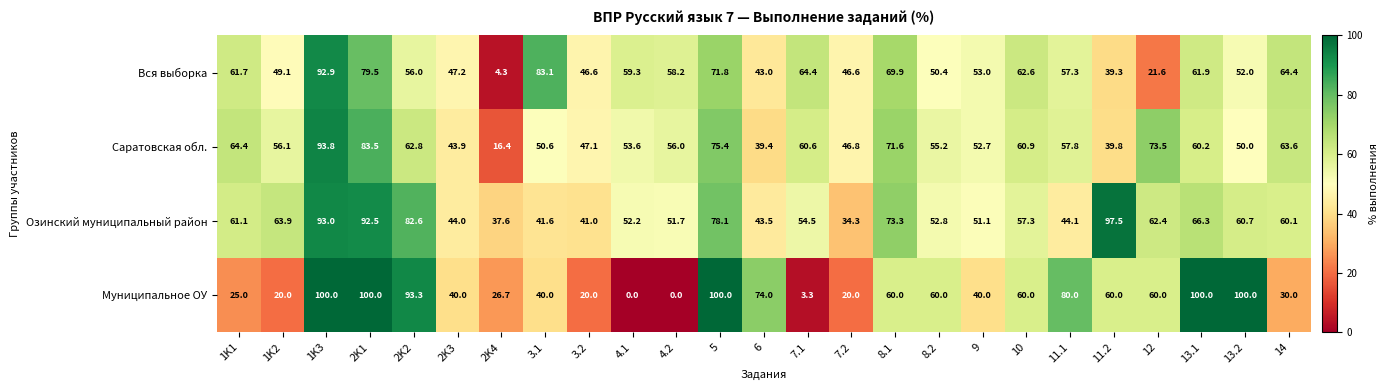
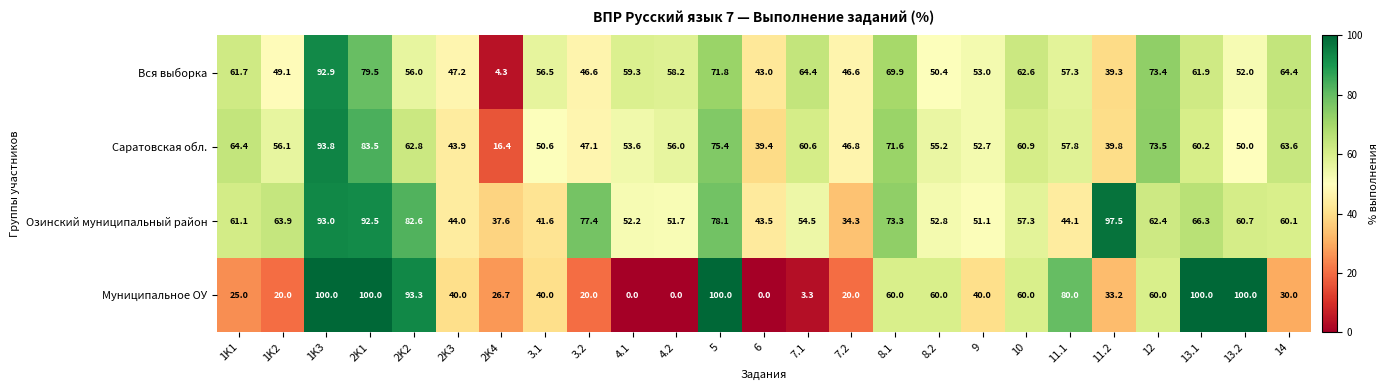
Вся выборка, 3.1: 83.1 -> 56.5
Вся выборка, 12: 21.6 -> 73.4
Озинский муниципальный район, 3.2: 41.0 -> 77.4
Муниципальное ОУ, 6: 74.0 -> 0.0
Муниципальное ОУ, 11.2: 60.0 -> 33.2
